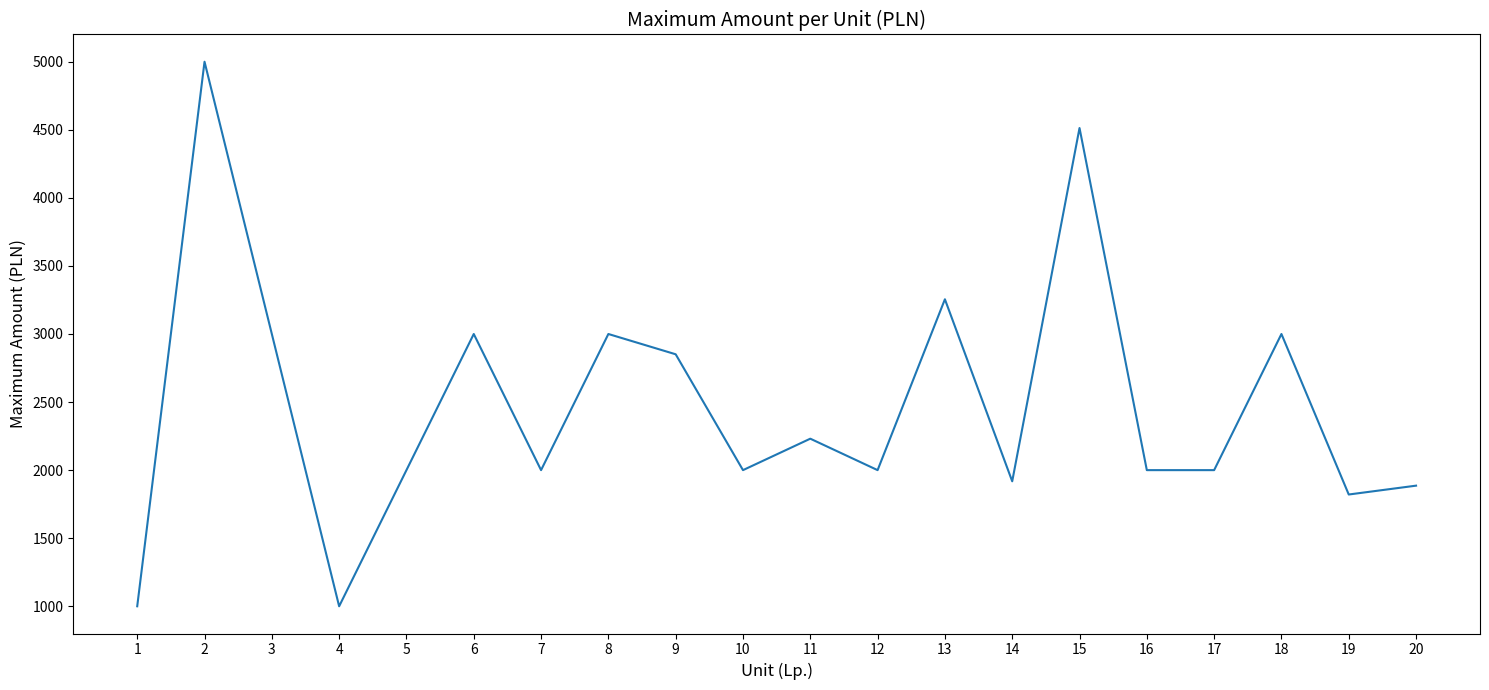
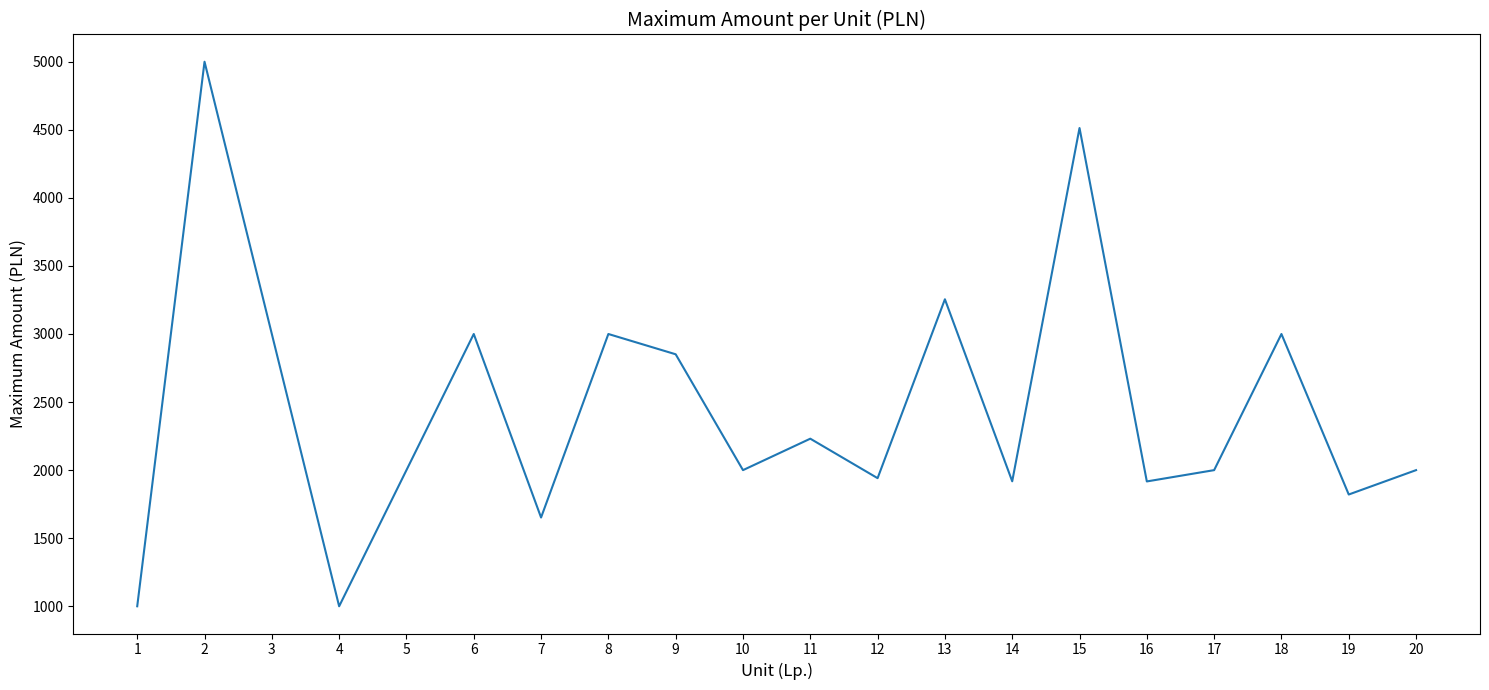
7: 2000 -> 1650
12: 2000 -> 1940
16: 2000 -> 1920
20: 1890 -> 2000
